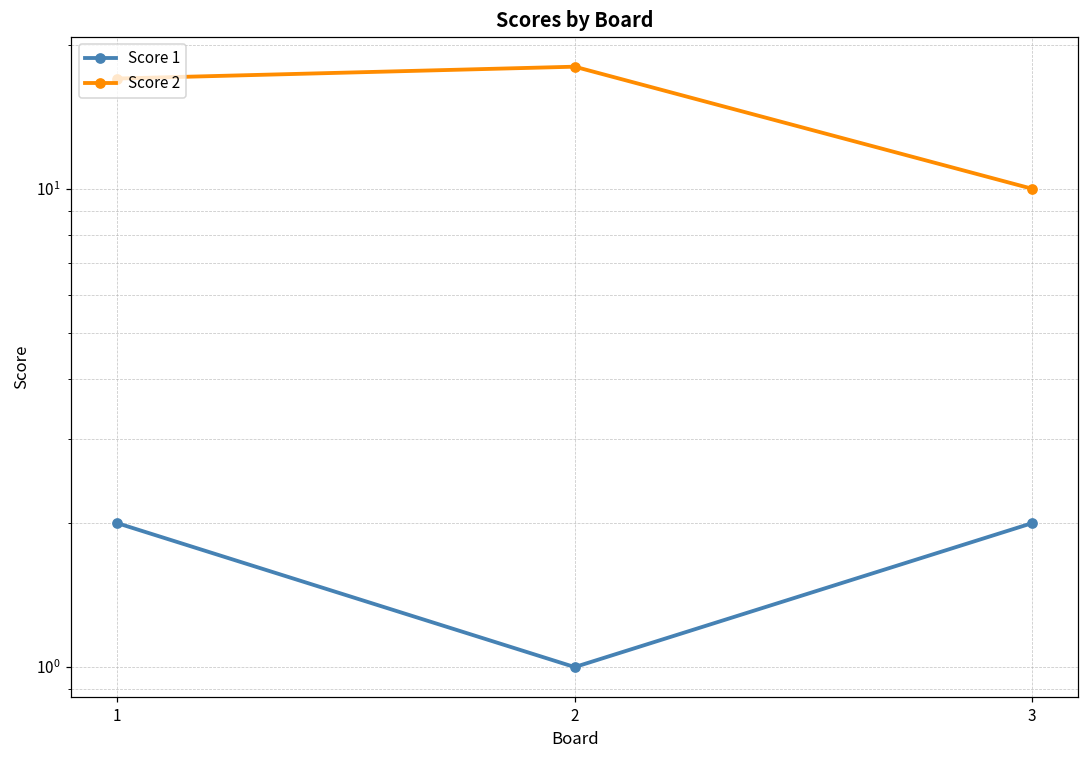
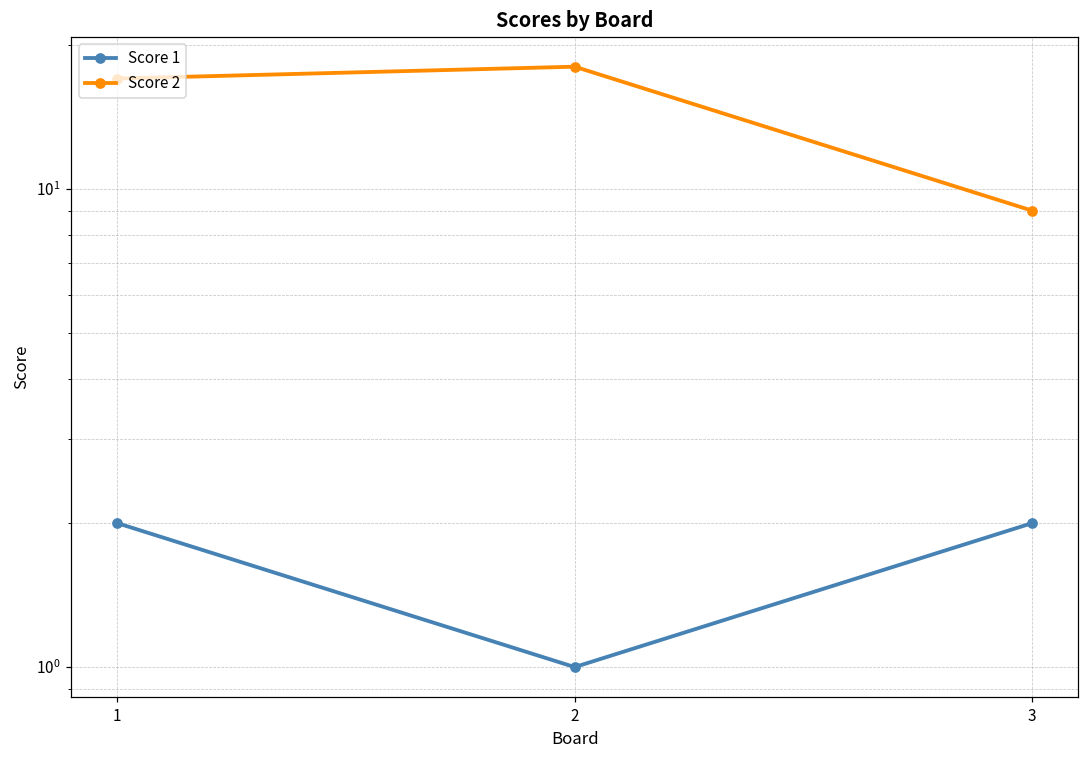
Score 2, 3: 10 -> 9
